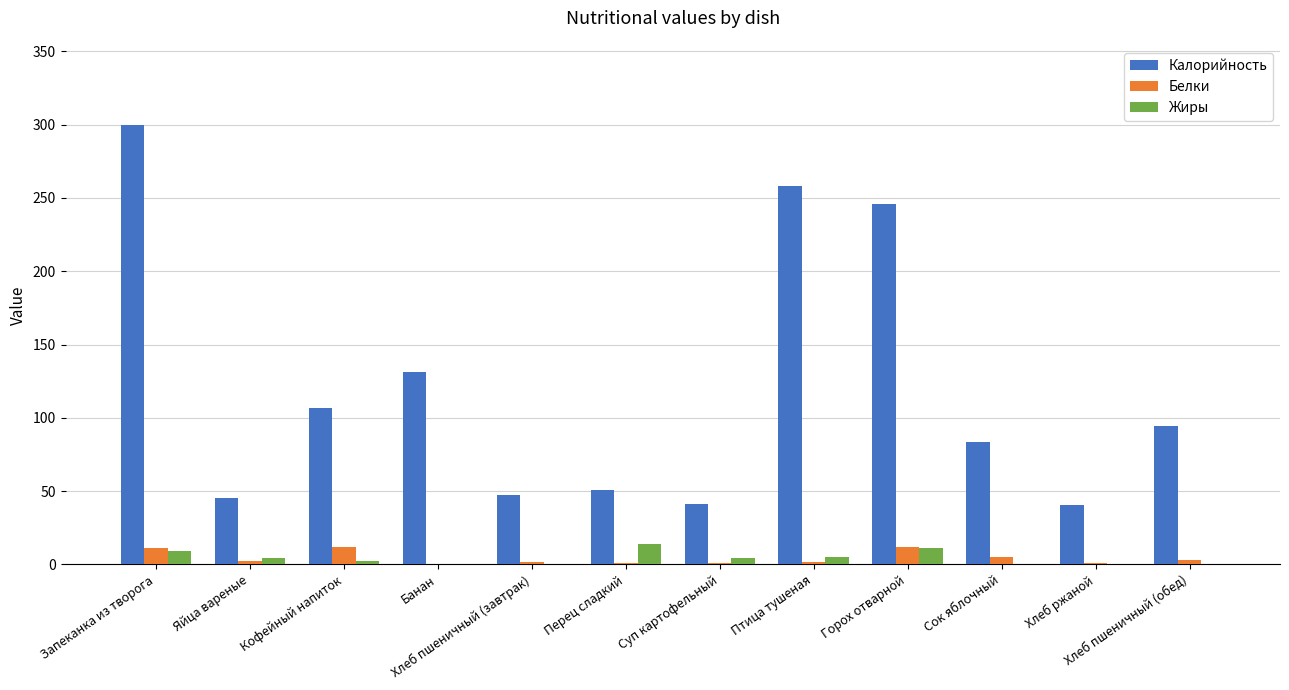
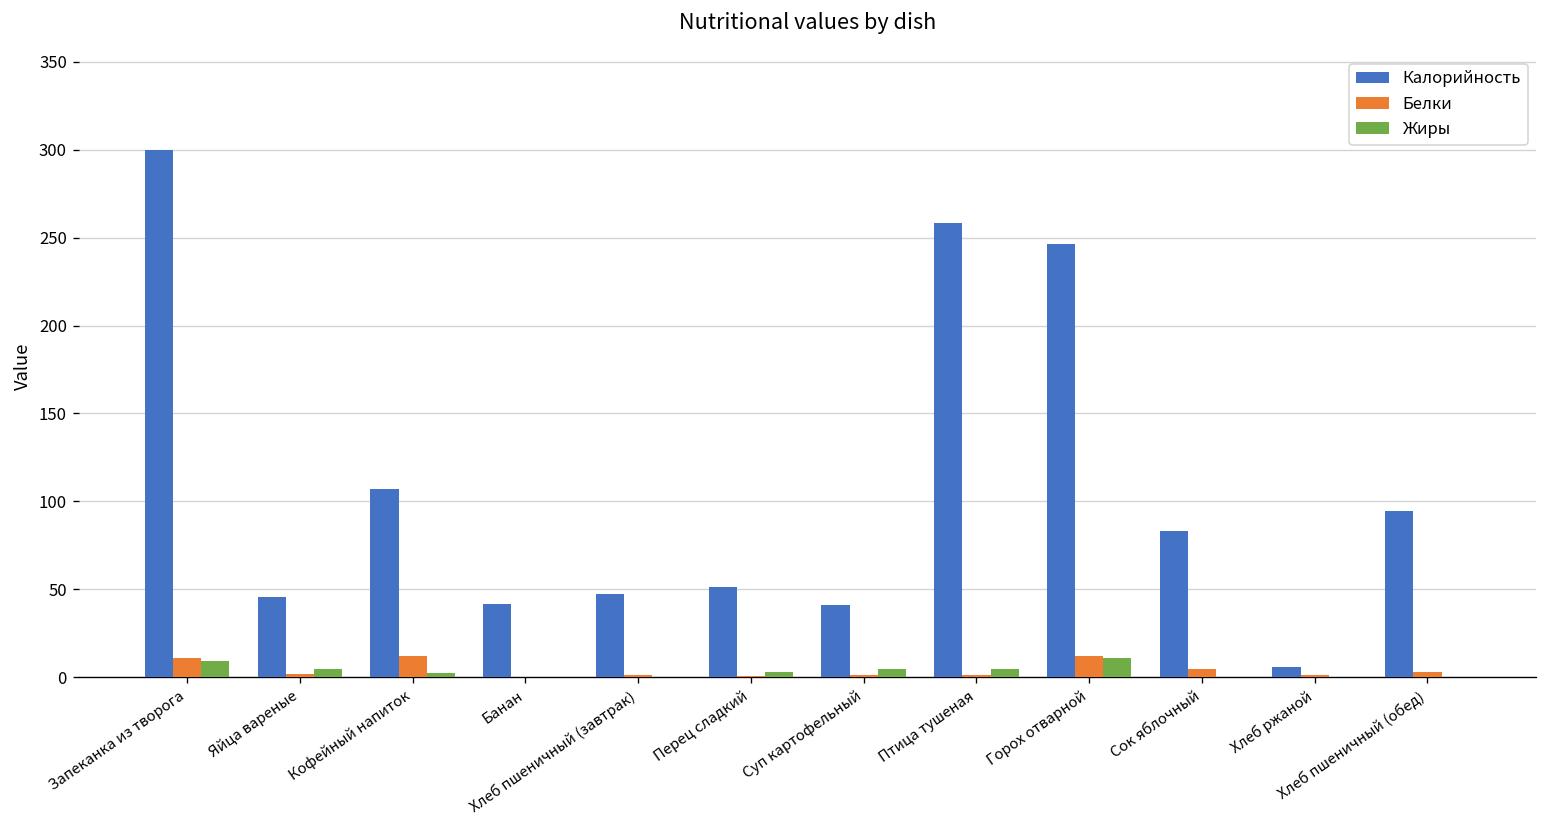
Калорийность, Банан: 132 -> 42
Жиры, Перец сладкий: 14 -> 3
Калорийность, Хлеб ржаной: 41 -> 6
